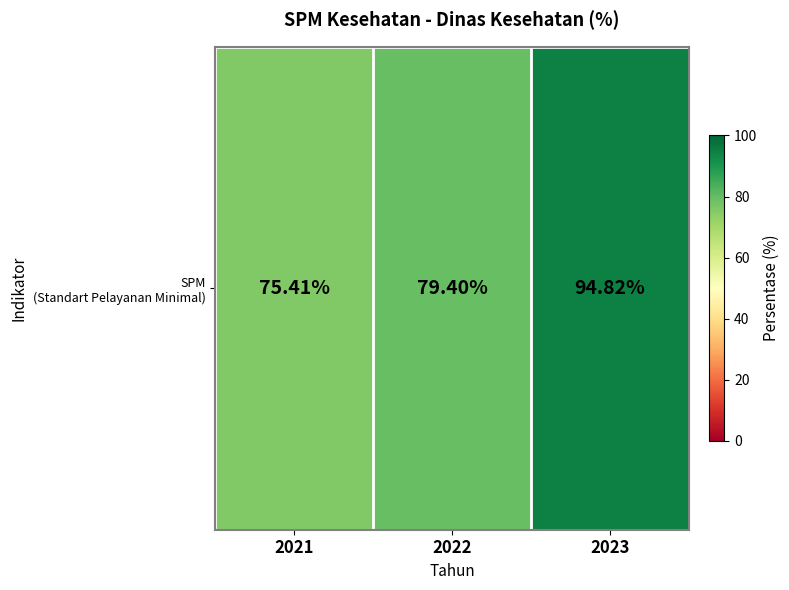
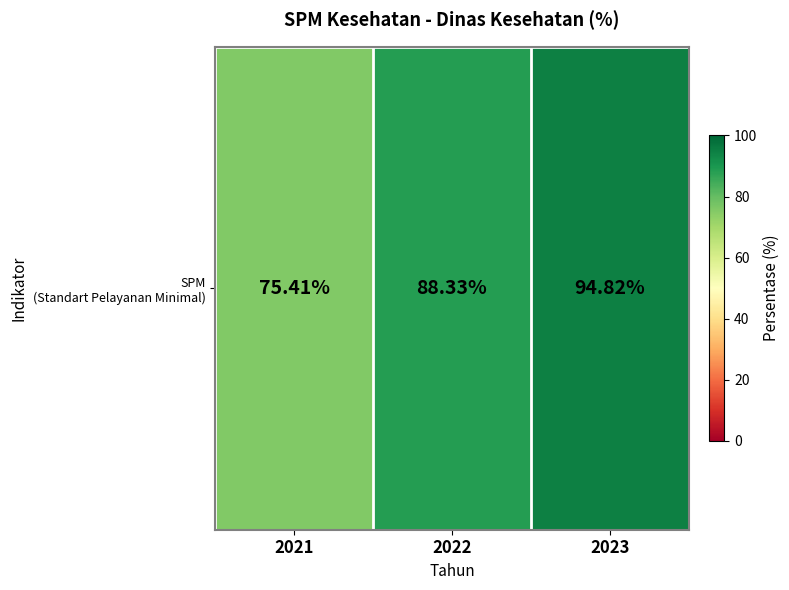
SPM (Standart Pelayanan Minimal), 2022: 79.40% -> 88.33%
